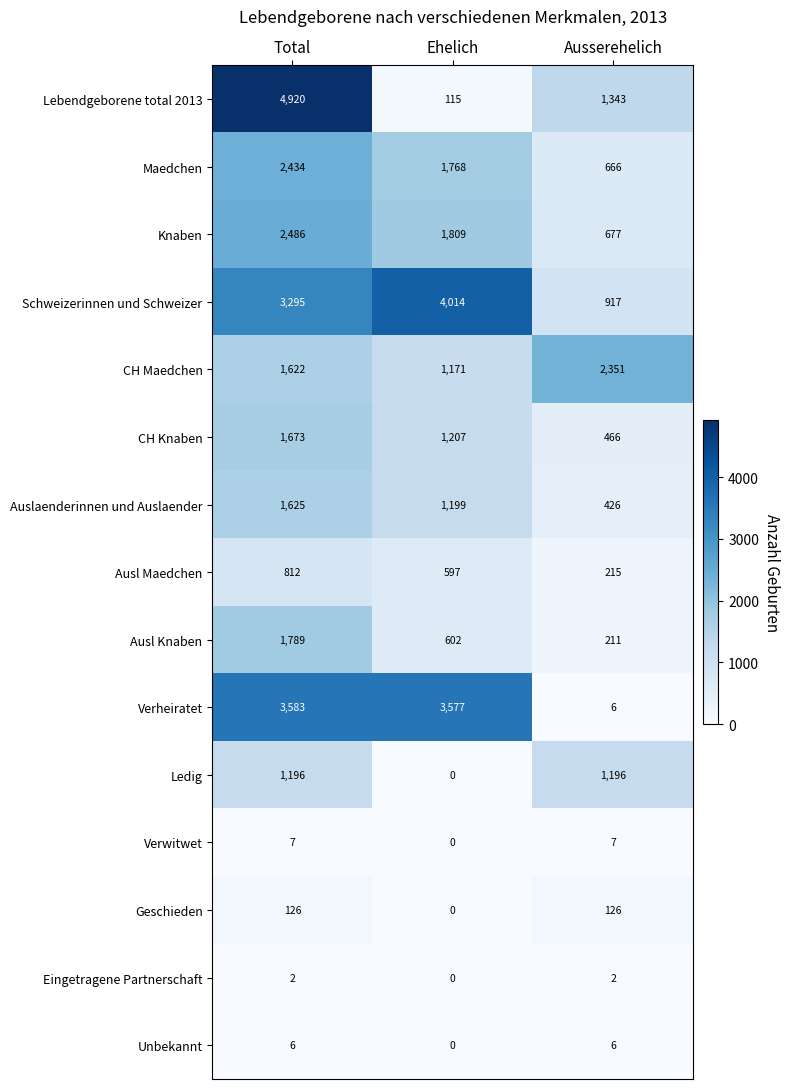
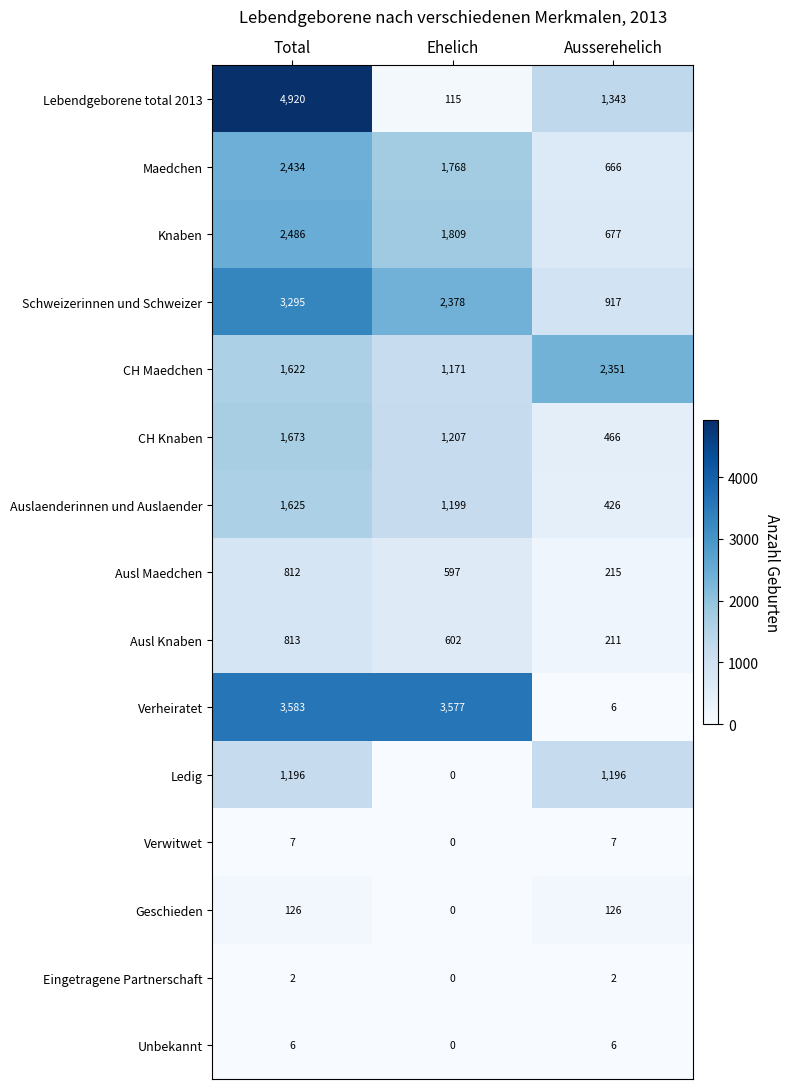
Schweizerinnen und Schweizer, Ehelich: 4,014 -> 2,378
Ausl Knaben, Total: 1,789 -> 813
